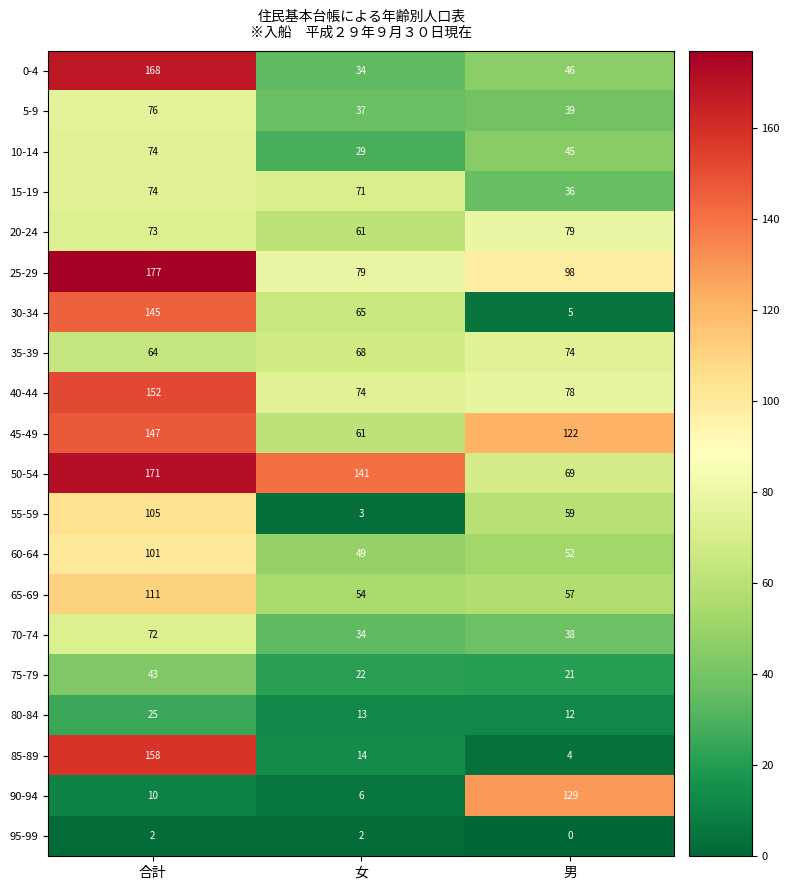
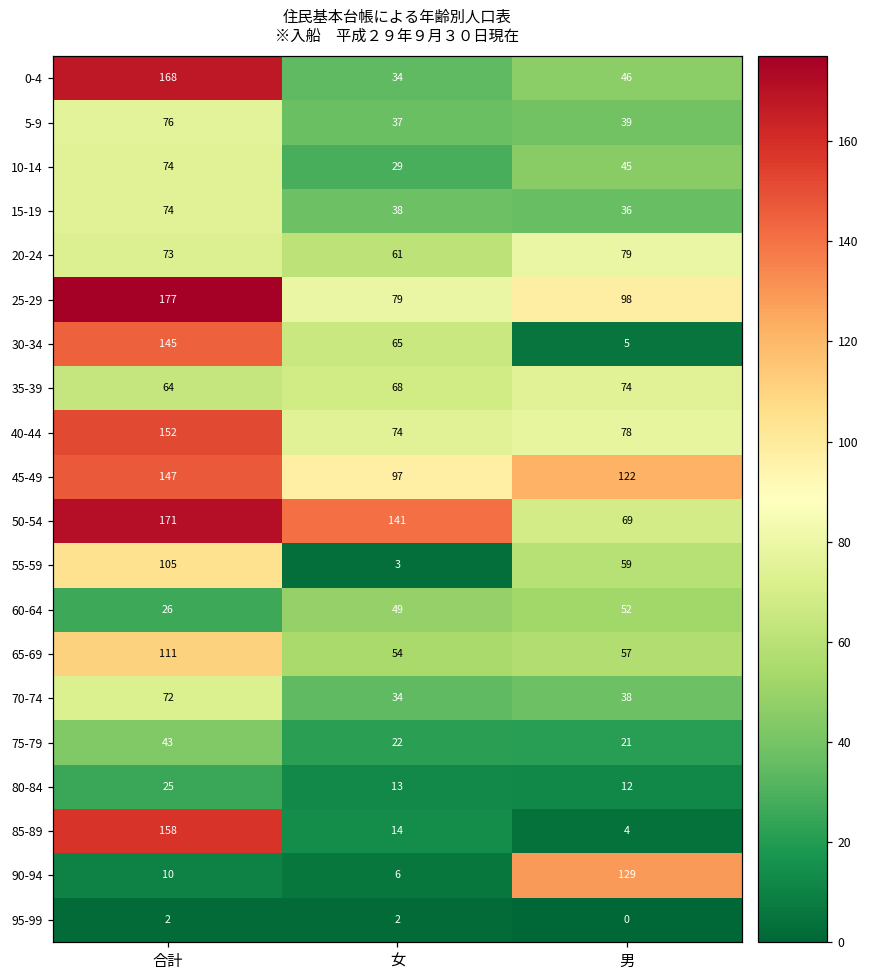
15-19, 女: 71 -> 38
45-49, 女: 61 -> 97
60-64, 合計: 101 -> 26
